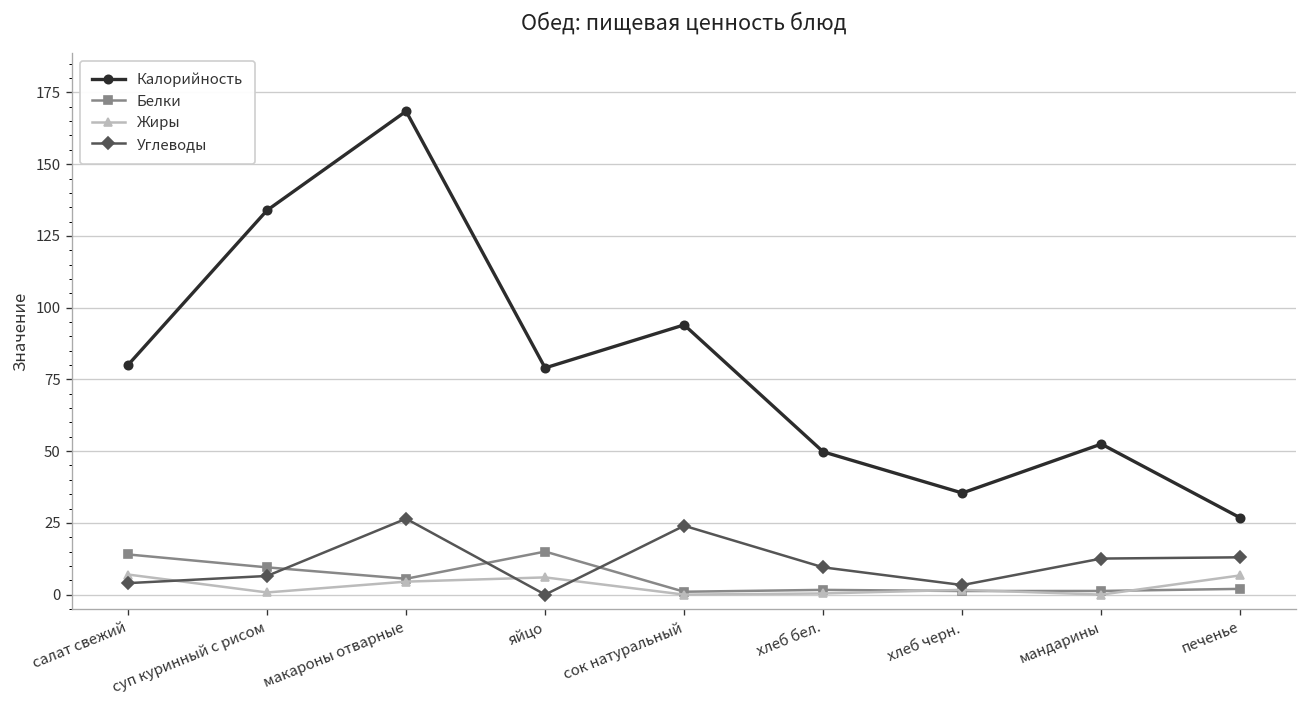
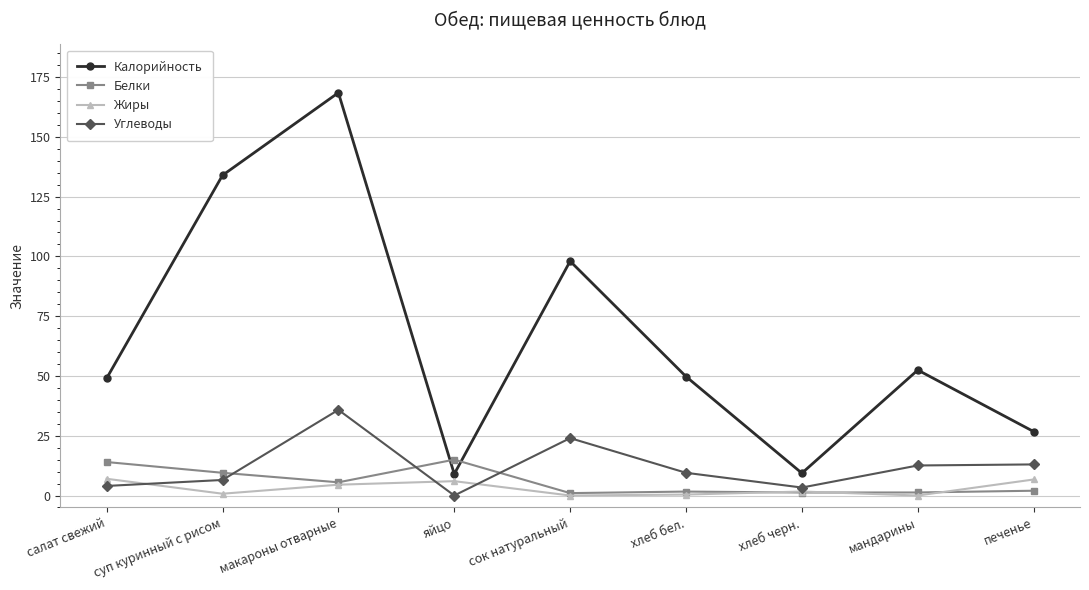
Калорийность, салат свежий: 80 -> 49
Углеводы, макароны отварные: 26 -> 36
Калорийность, яйцо: 79 -> 9
Калорийность, сок натуральный: 94 -> 98
Калорийность, хлеб черн.: 35 -> 9
